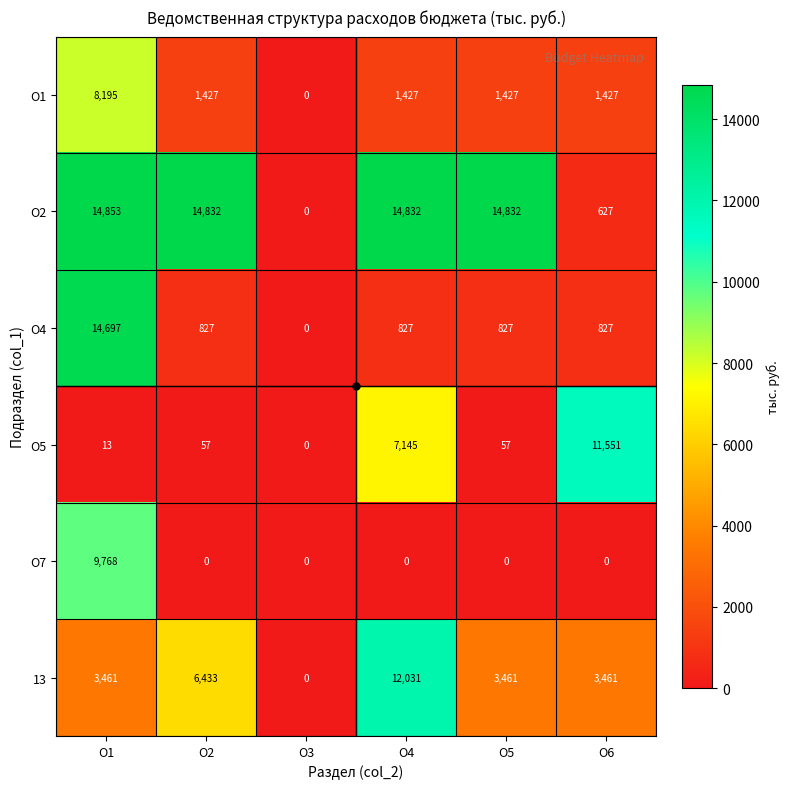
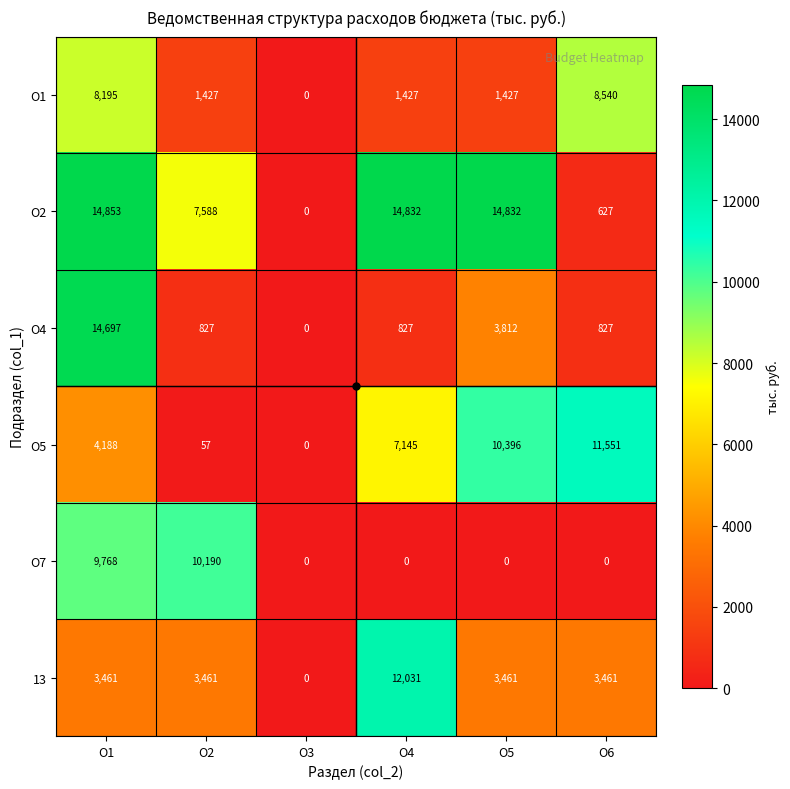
О1, О6: 1,427 -> 8,540
О2, О2: 14,832 -> 7,588
О4, О5: 827 -> 3,812
О5, О1: 13 -> 4,188
О5, О5: 57 -> 10,396
О7, О2: 0 -> 10,190
13, О2: 6,433 -> 3,461
